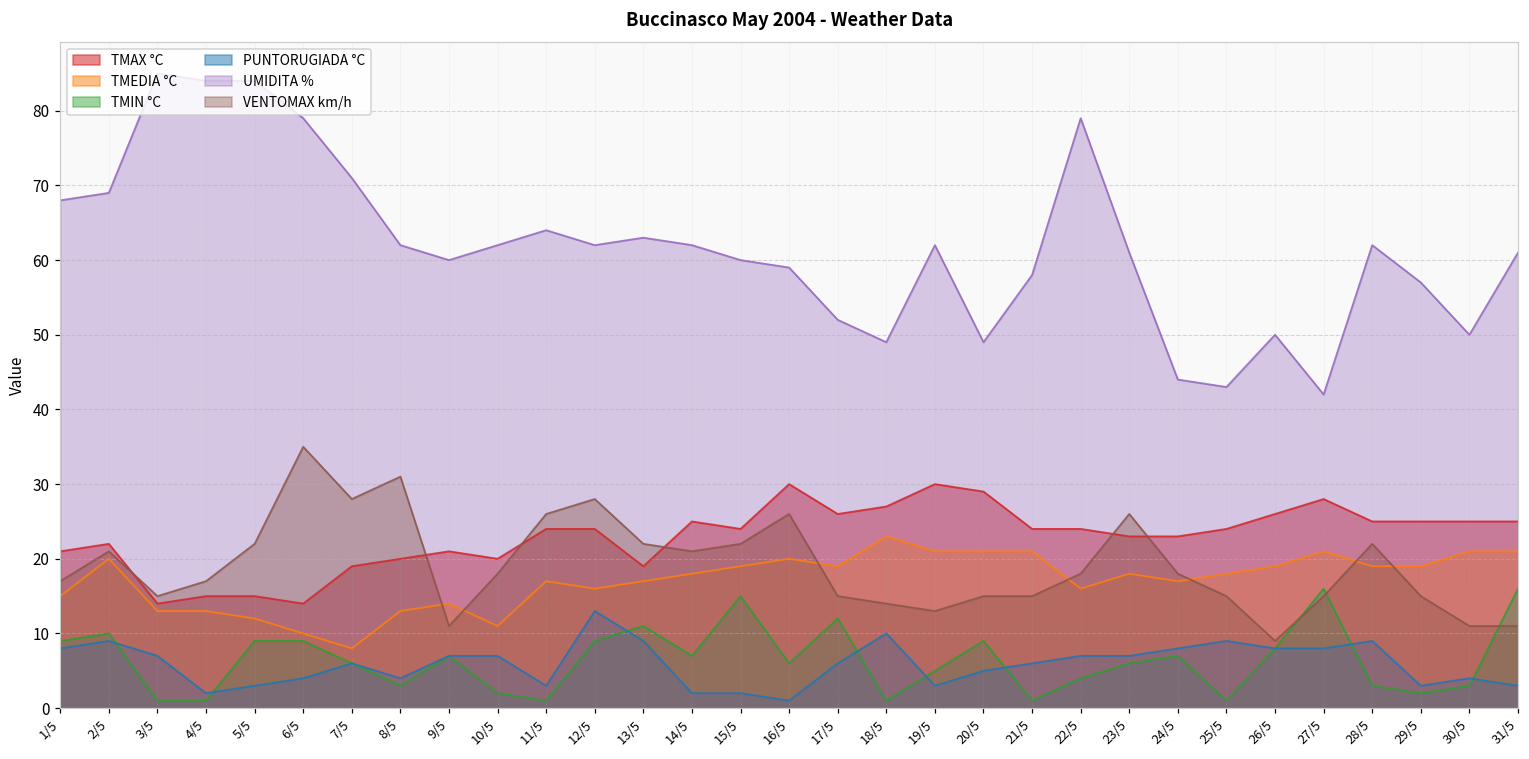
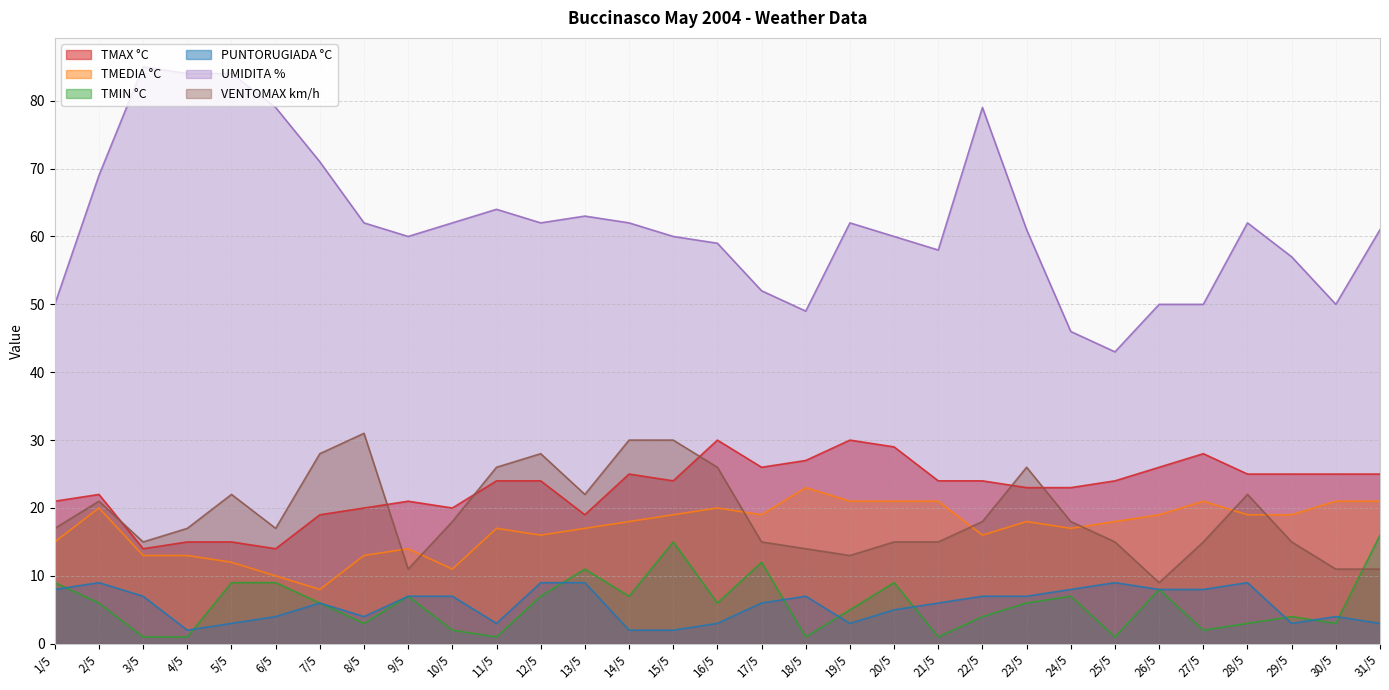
UMIDITA %, 1/5: 68 -> 50
TMIN °C, 2/5: 10 -> 6
VENTOMAX km/h, 6/5: 35 -> 17
TMIN °C, 12/5: 9 -> 7
PUNTORUGIADA °C, 12/5: 13 -> 9
VENTOMAX km/h, 14/5: 21 -> 30
VENTOMAX km/h, 15/5: 22 -> 30
PUNTORUGIADA °C, 16/5: 1 -> 3
PUNTORUGIADA °C, 18/5: 10 -> 7
UMIDITA %, 20/5: 49 -> 60
UMIDITA %, 24/5: 44 -> 46
TMIN °C, 27/5: 16 -> 2
UMIDITA %, 27/5: 42 -> 50
TMIN °C, 29/5: 2 -> 4
